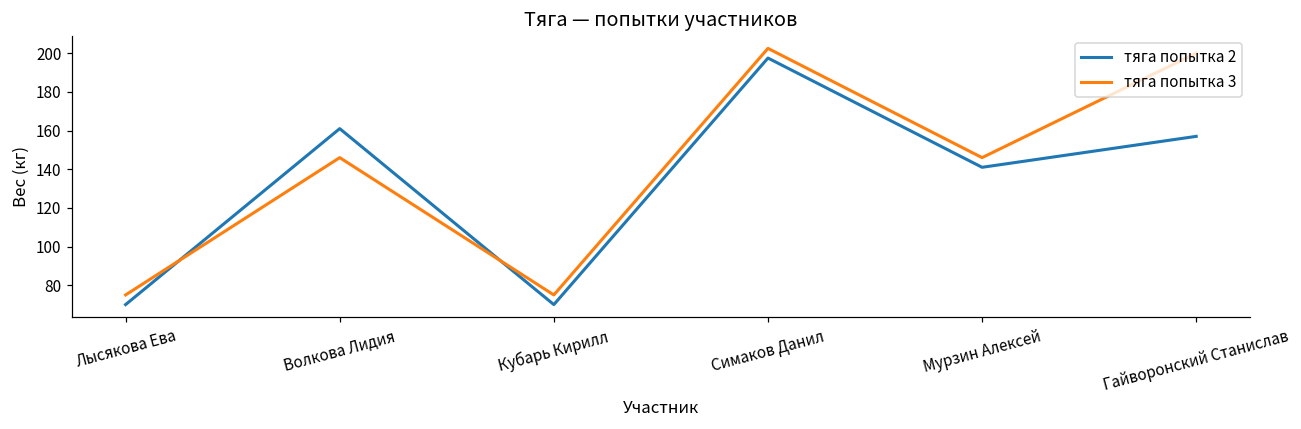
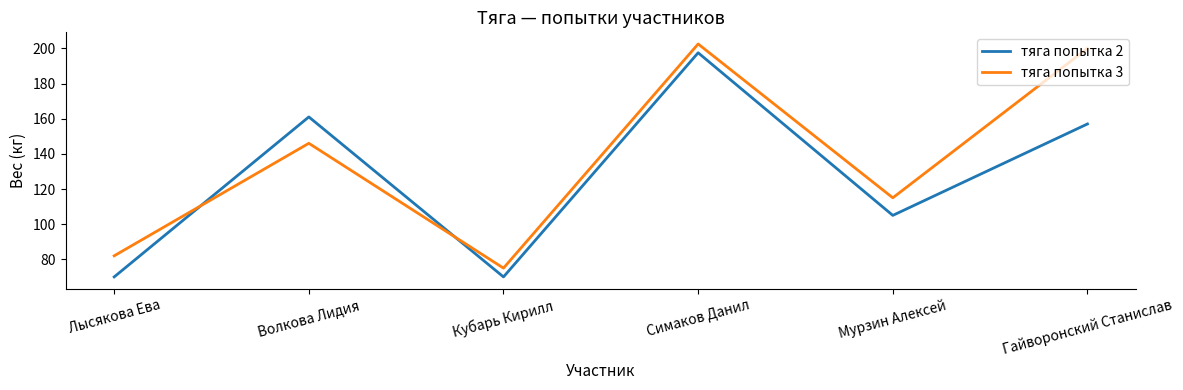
тяга попытка 3, Лысякова Ева: 75 -> 82
тяга попытка 2, Мурзин Алексей: 141 -> 105
тяга попытка 3, Мурзин Алексей: 146 -> 115
